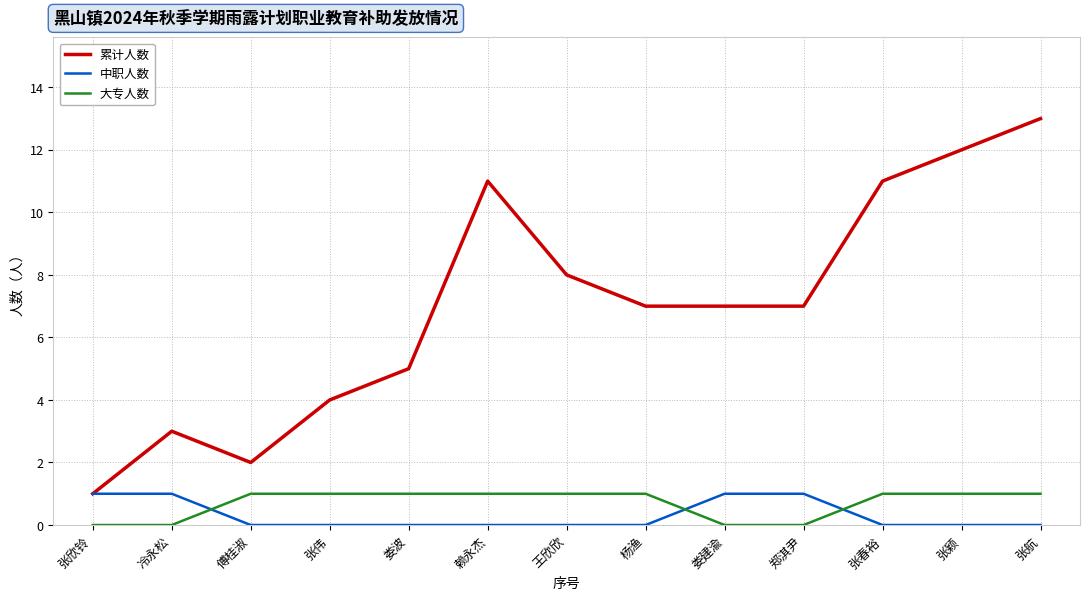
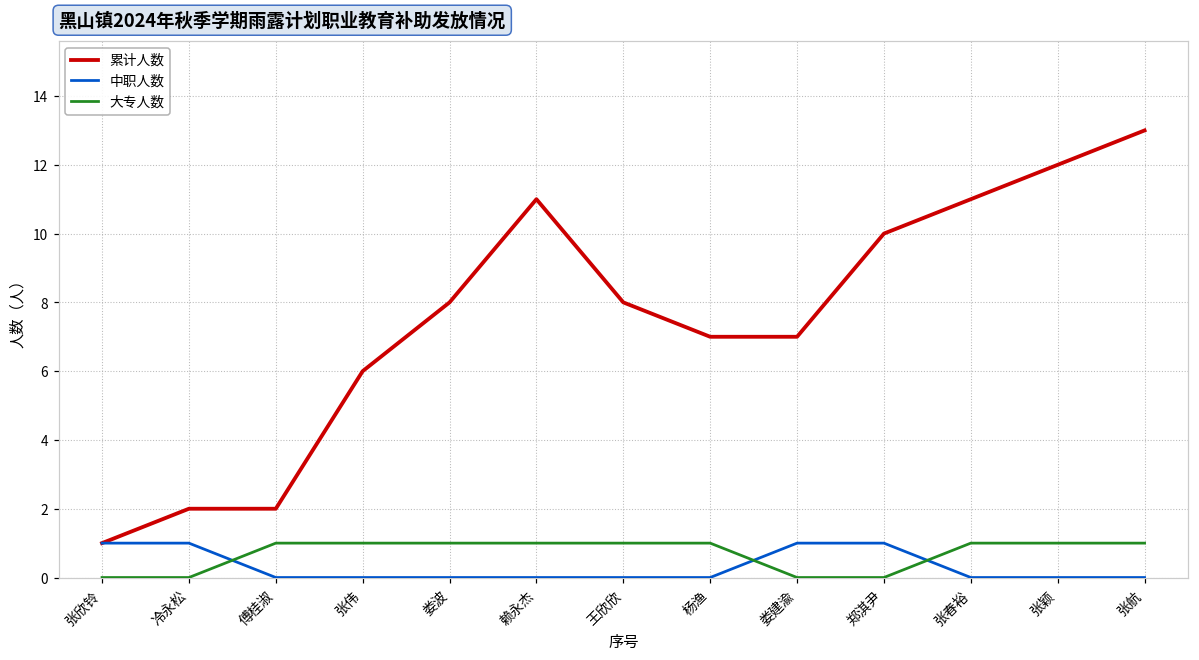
累计人数, 冷永松: 3 -> 2
累计人数, 张伟: 4 -> 6
累计人数, 娄波: 5 -> 8
累计人数, 郑淇尹: 7 -> 10
